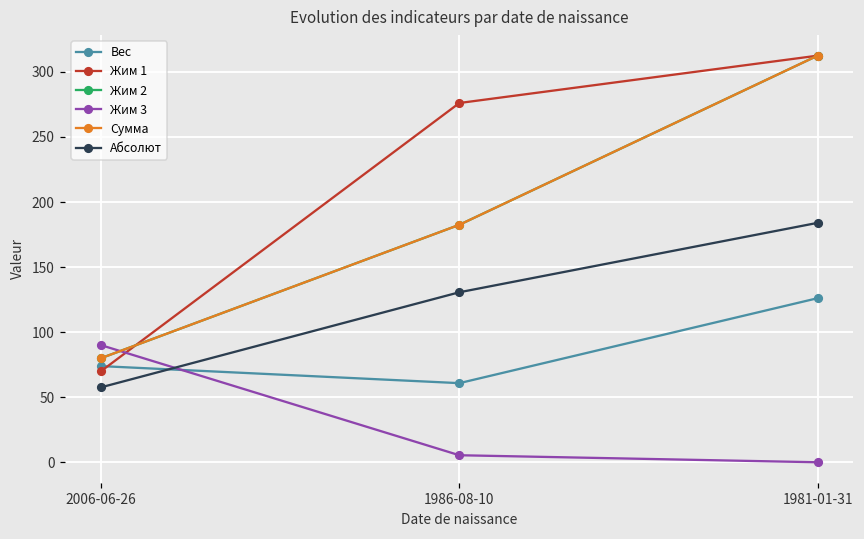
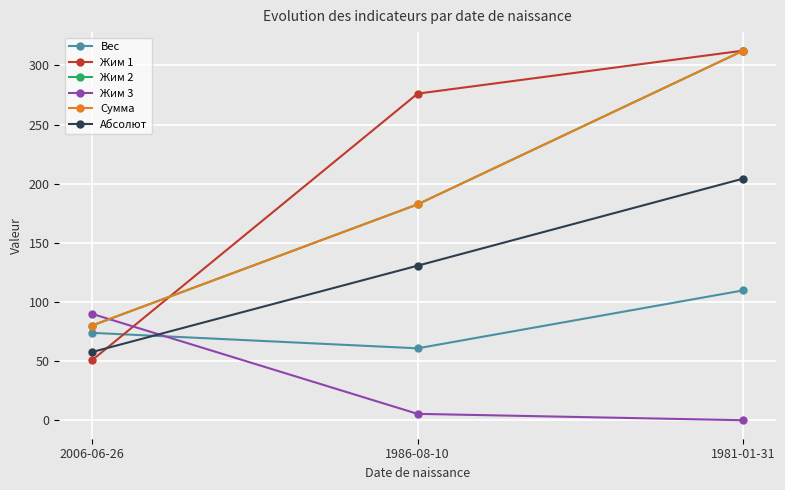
Жим 1, 2006-06-26: 70 -> 51
Вес, 1981-01-31: 126 -> 110
Абсолют, 1981-01-31: 184 -> 204
